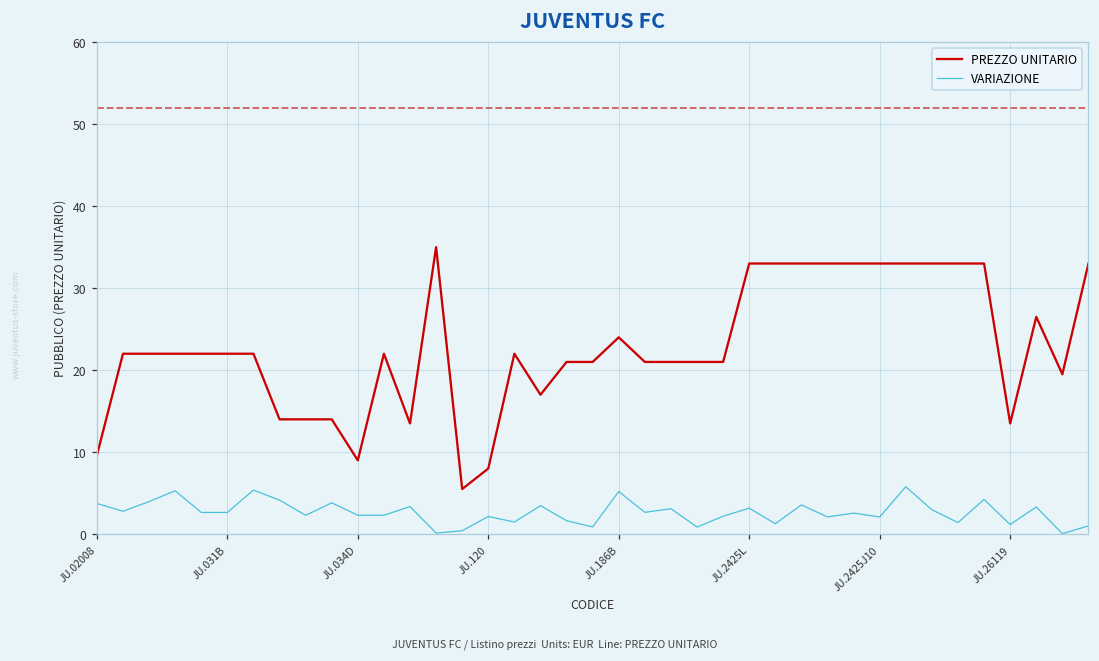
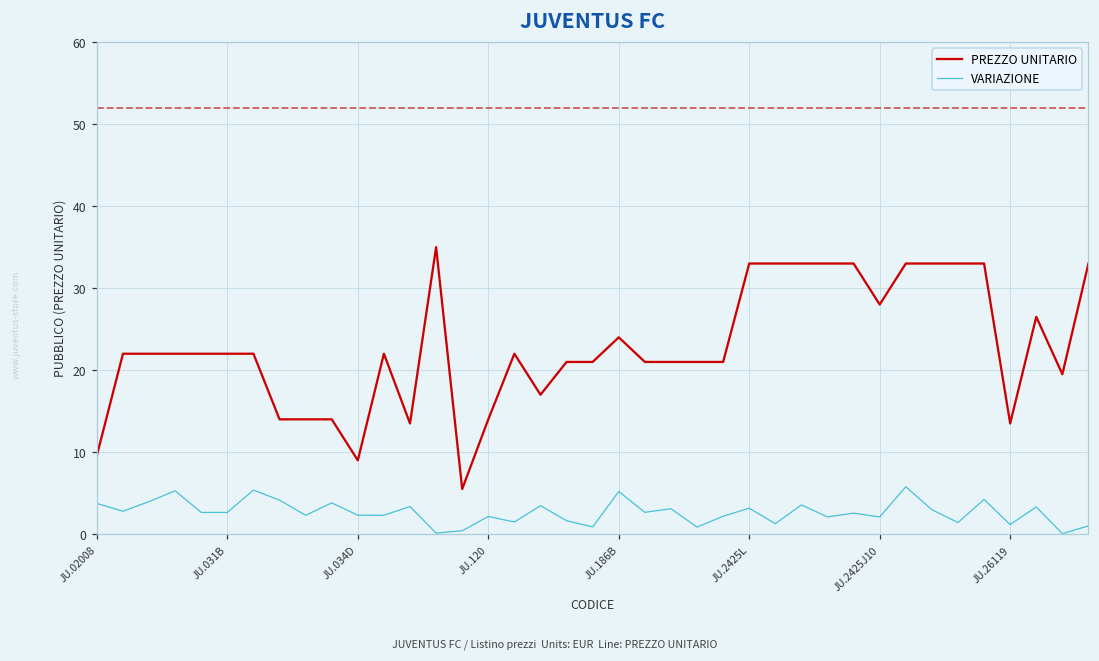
PREZZO UNITARIO, JU.120: 8 -> 14
PREZZO UNITARIO, JU.2425J10: 33 -> 28
